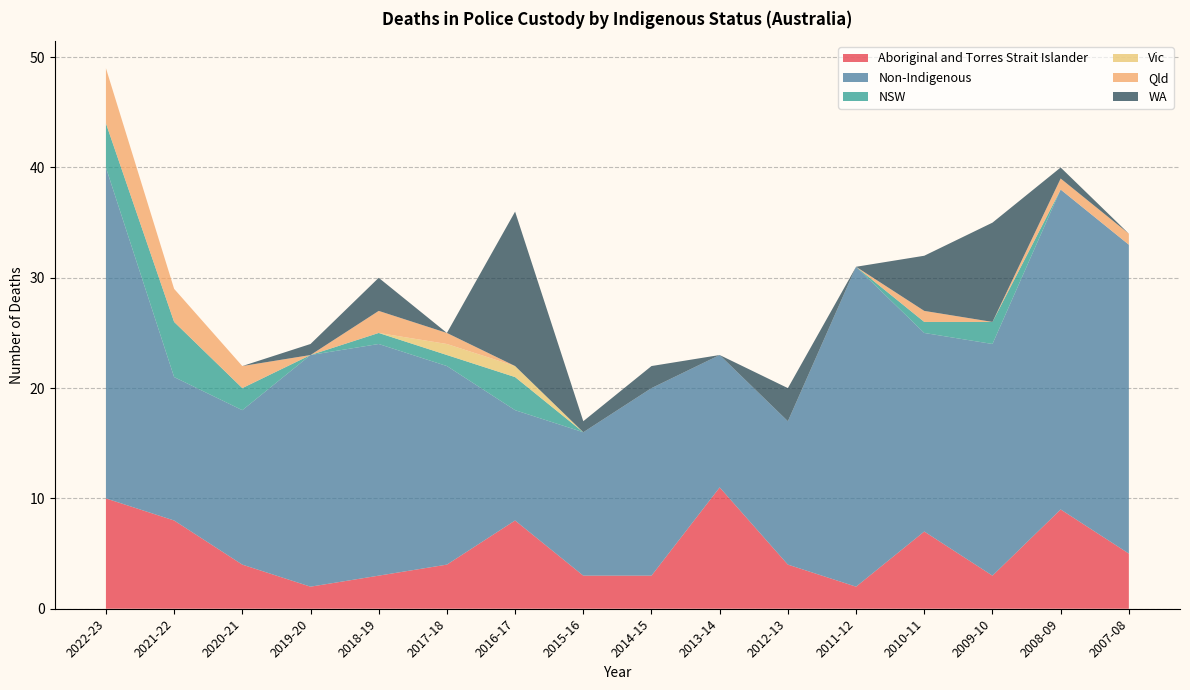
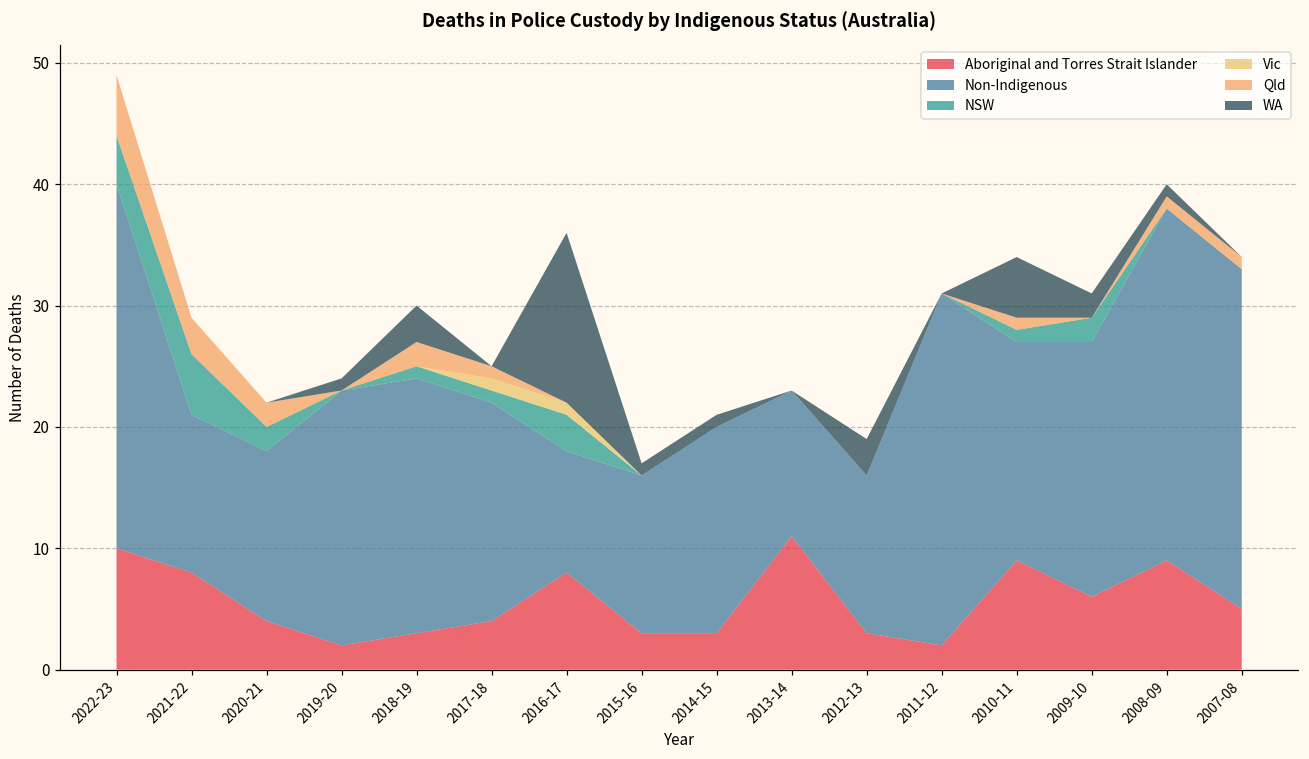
WA, 2014-15: 2 -> 1
Aboriginal and Torres Strait Islander, 2012-13: 4 -> 3
Aboriginal and Torres Strait Islander, 2010-11: 7 -> 9
Aboriginal and Torres Strait Islander, 2009-10: 3 -> 6
WA, 2009-10: 9 -> 2
